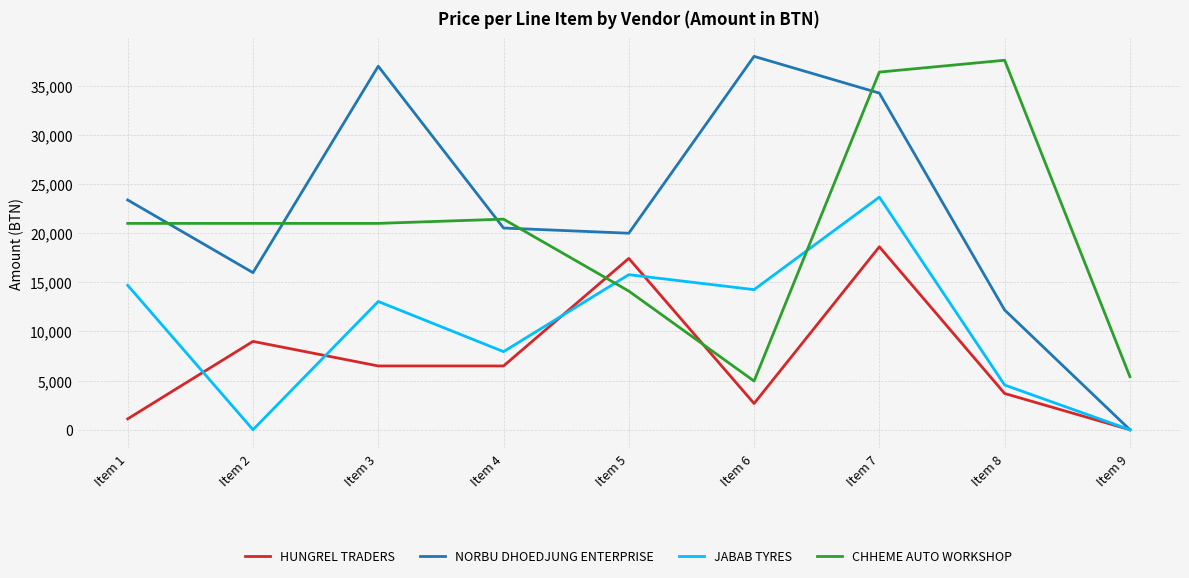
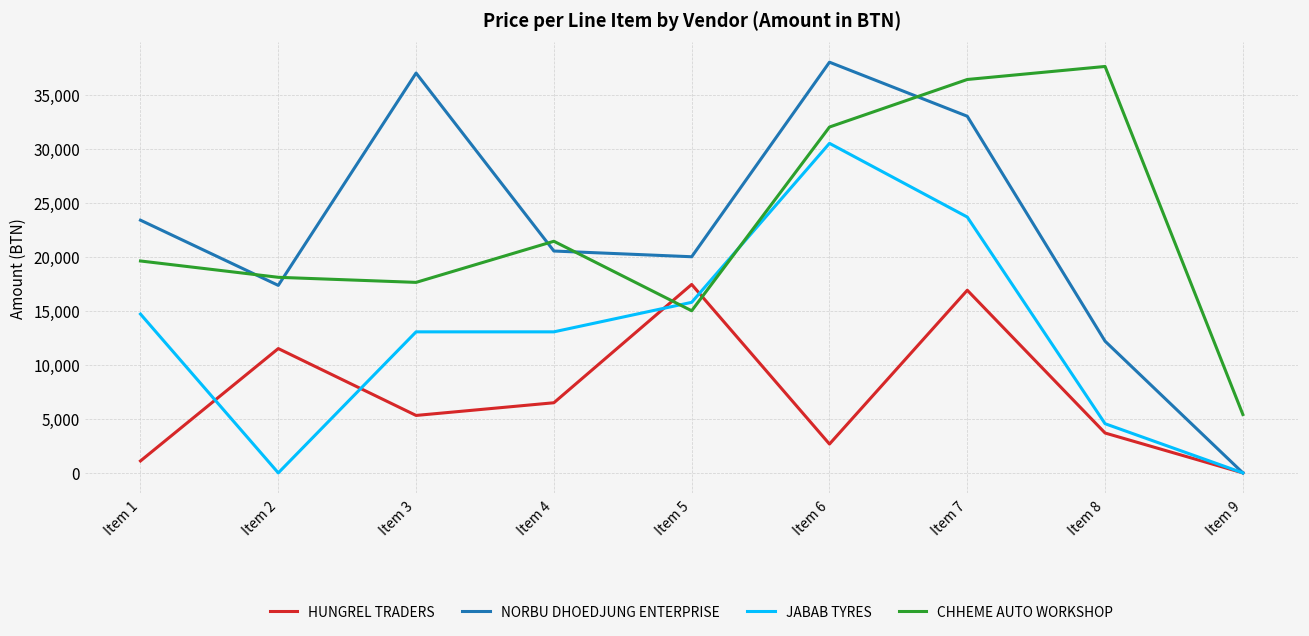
CHHEME AUTO WORKSHOP, Item 1: 21,000 -> 20,000
HUNGREL TRADERS, Item 2: 9,000 -> 12,000
NORBU DHOEDJUNG ENTERPRISE, Item 2: 16,000 -> 17,000
CHHEME AUTO WORKSHOP, Item 2: 21,000 -> 18,000
HUNGREL TRADERS, Item 3: 6,000 -> 5,000
CHHEME AUTO WORKSHOP, Item 3: 21,000 -> 18,000
JABAB TYRES, Item 4: 8,000 -> 13,000
CHHEME AUTO WORKSHOP, Item 5: 14,000 -> 15,000
JABAB TYRES, Item 6: 14,000 -> 30,000
CHHEME AUTO WORKSHOP, Item 6: 5,000 -> 32,000
HUNGREL TRADERS, Item 7: 19,000 -> 17,000
NORBU DHOEDJUNG ENTERPRISE, Item 7: 34,000 -> 33,000
